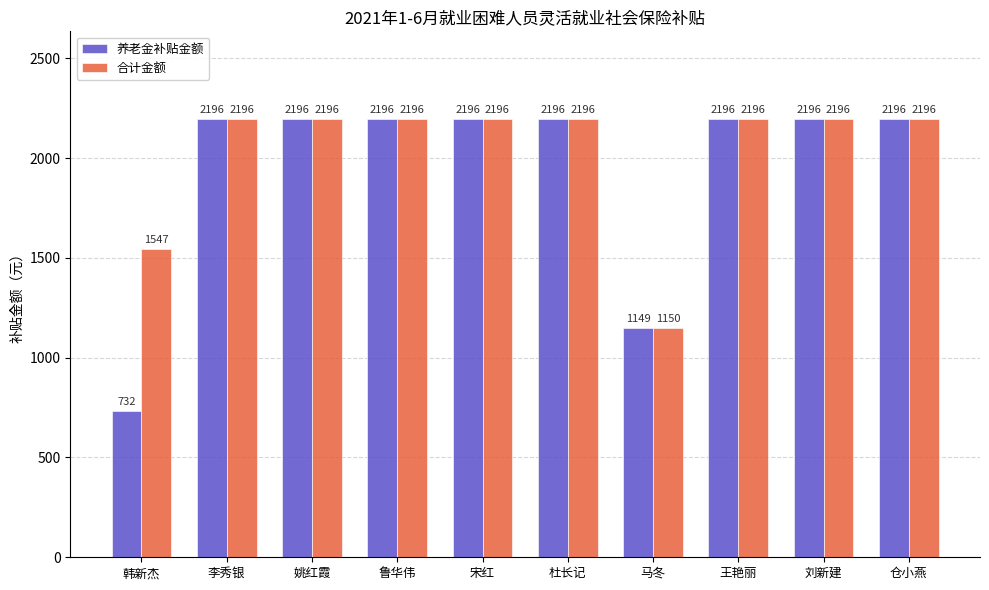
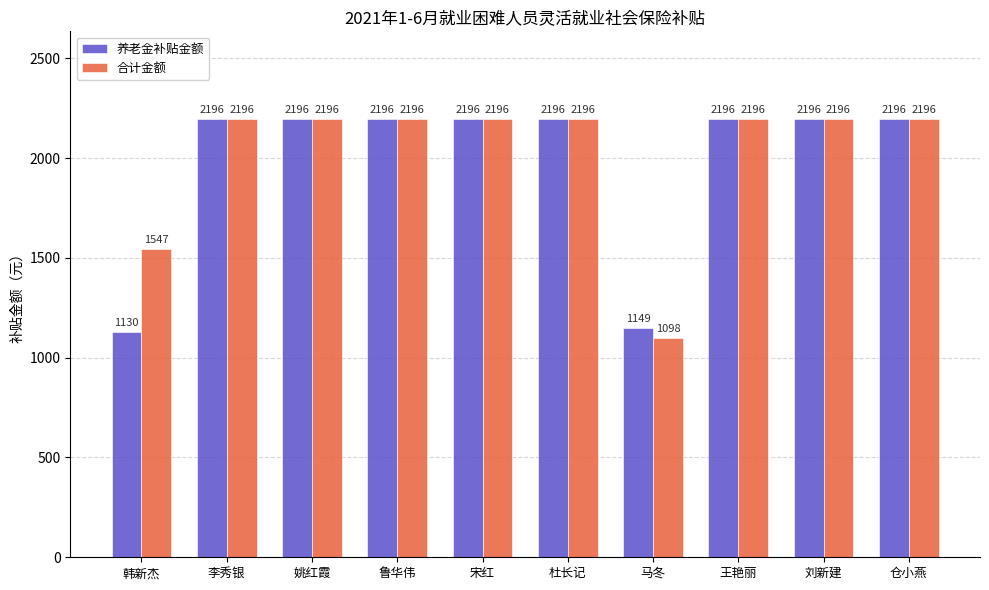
养老金补贴金额, 韩新杰: 732 -> 1130
合计金额, 马冬: 1150 -> 1098
